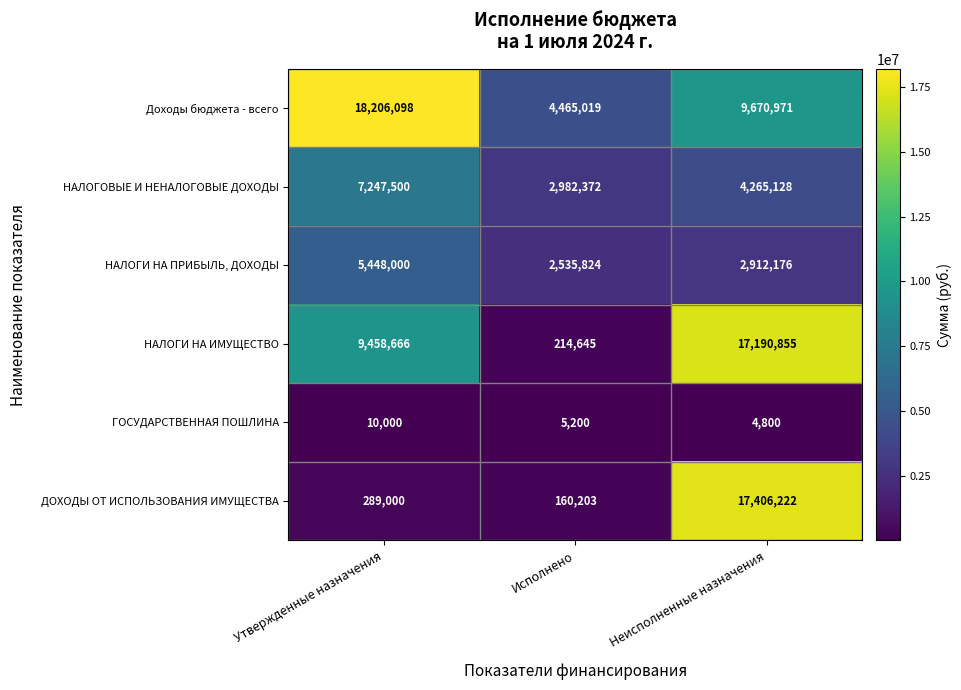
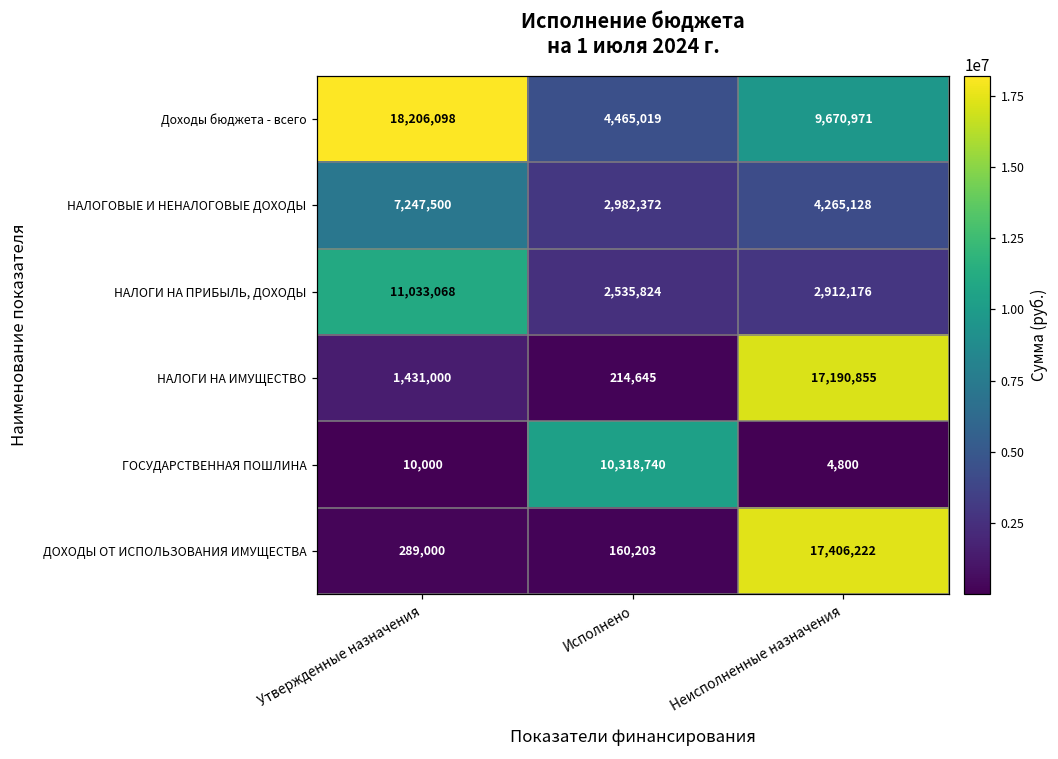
НАЛОГИ НА ПРИБЫЛЬ, ДОХОДЫ, Утвержденные назначения: 5,448,000 -> 11,033,068
НАЛОГИ НА ИМУЩЕСТВО, Утвержденные назначения: 9,458,666 -> 1,431,000
ГОСУДАРСТВЕННАЯ ПОШЛИНА, Исполнено: 5,200 -> 10,318,740
